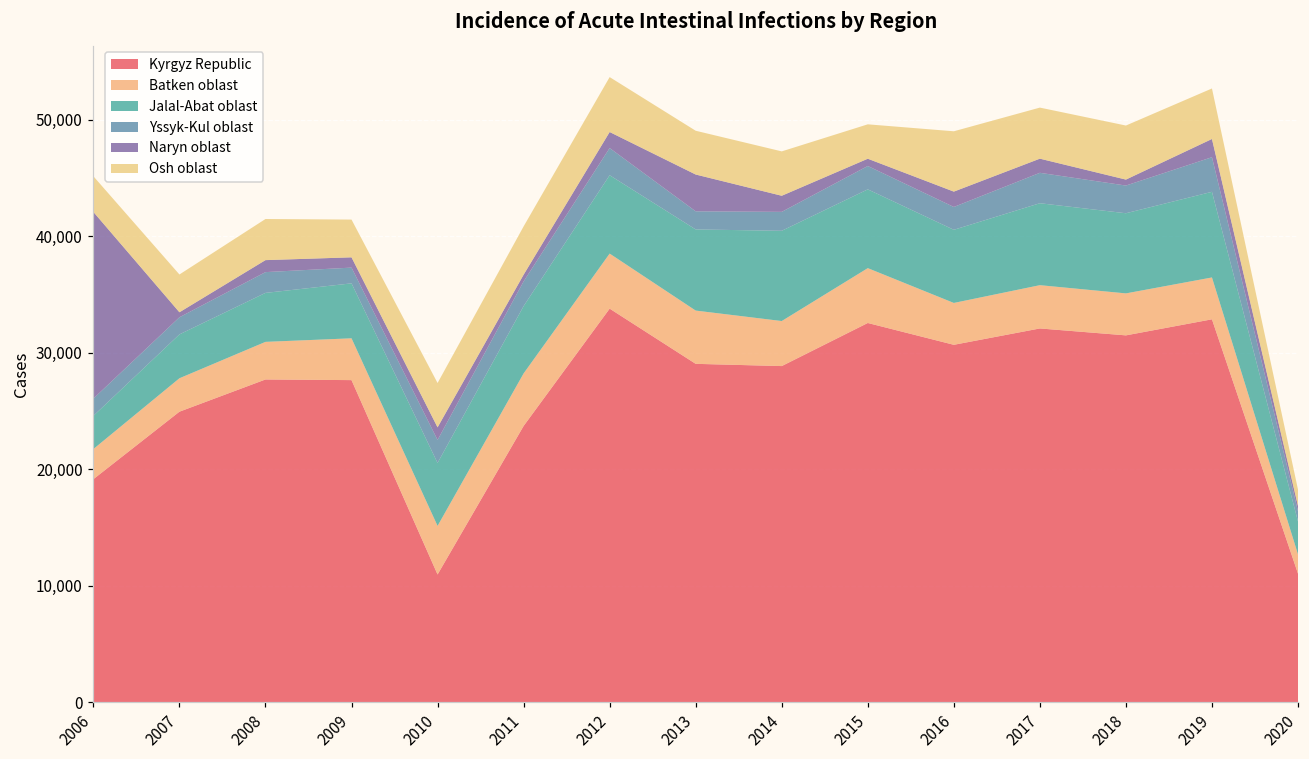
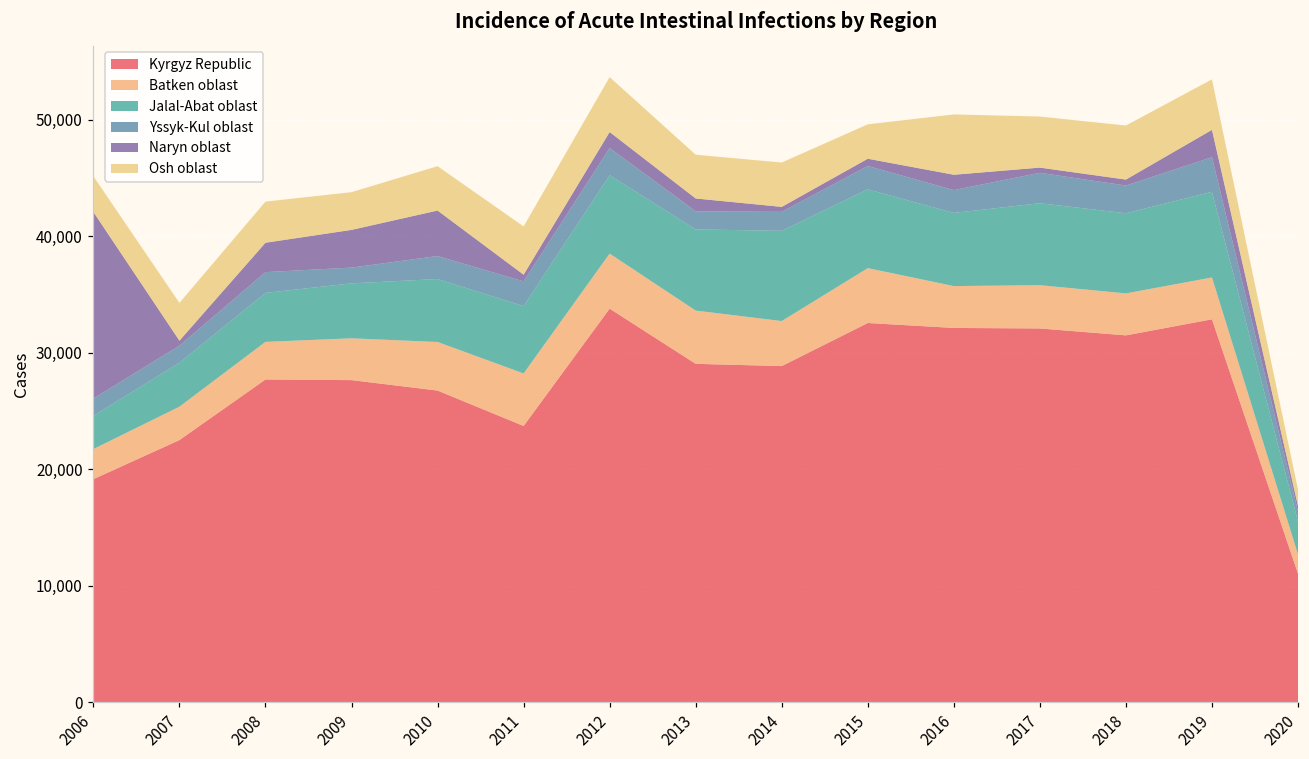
Kyrgyz Republic, 2007: 24,900 -> 22,500
Naryn oblast, 2008: 1,000 -> 2,500
Naryn oblast, 2009: 900 -> 3,200
Kyrgyz Republic, 2010: 11,000 -> 26,800
Naryn oblast, 2010: 1,100 -> 3,900
Naryn oblast, 2013: 3,200 -> 1,100
Naryn oblast, 2014: 1,400 -> 400
Kyrgyz Republic, 2016: 30,700 -> 32,100
Naryn oblast, 2017: 1,200 -> 400
Naryn oblast, 2019: 1,600 -> 2,300
